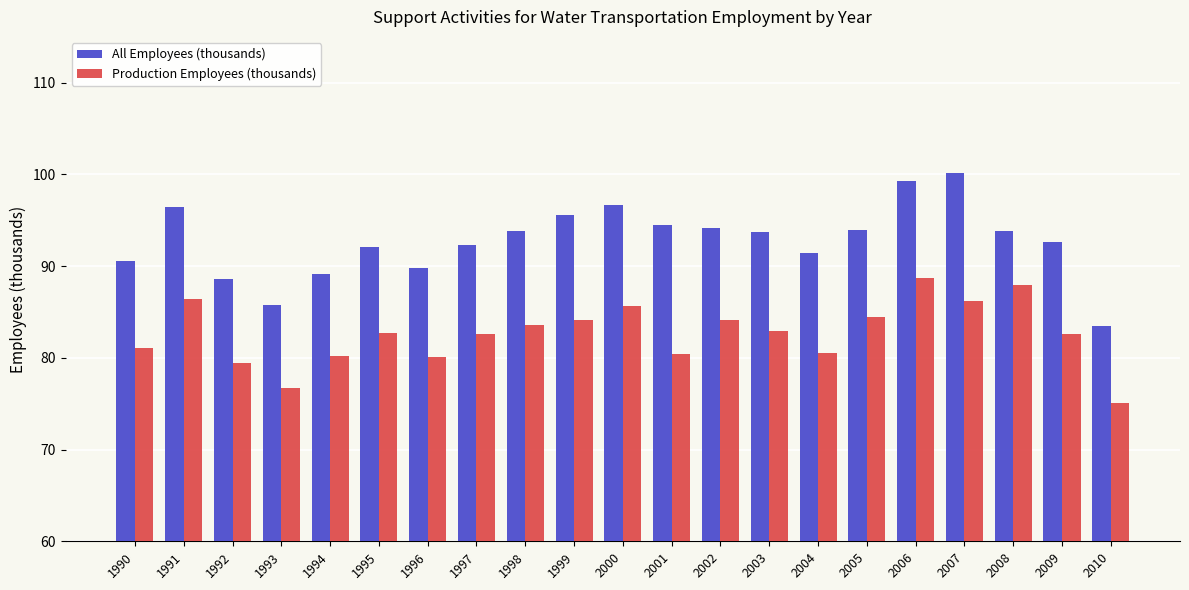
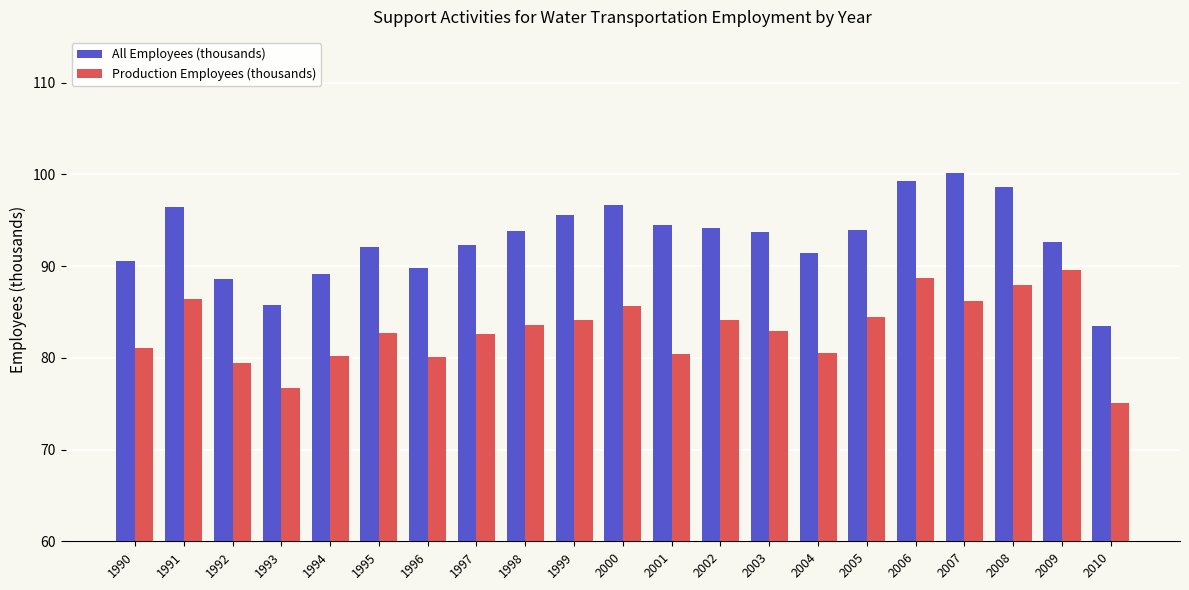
All Employees (thousands), 2008: 94 -> 99
Production Employees (thousands), 2009: 83 -> 90
